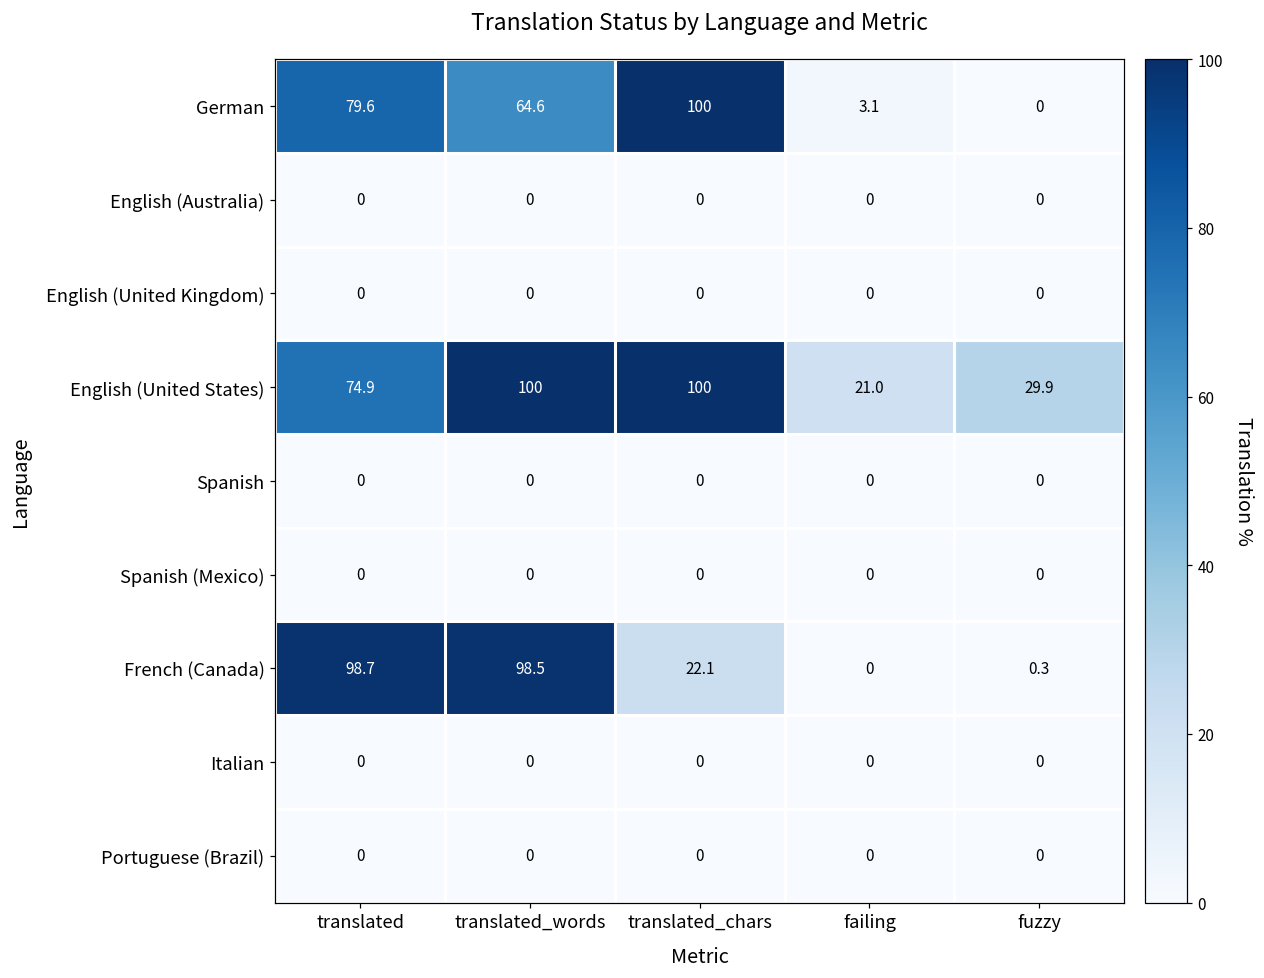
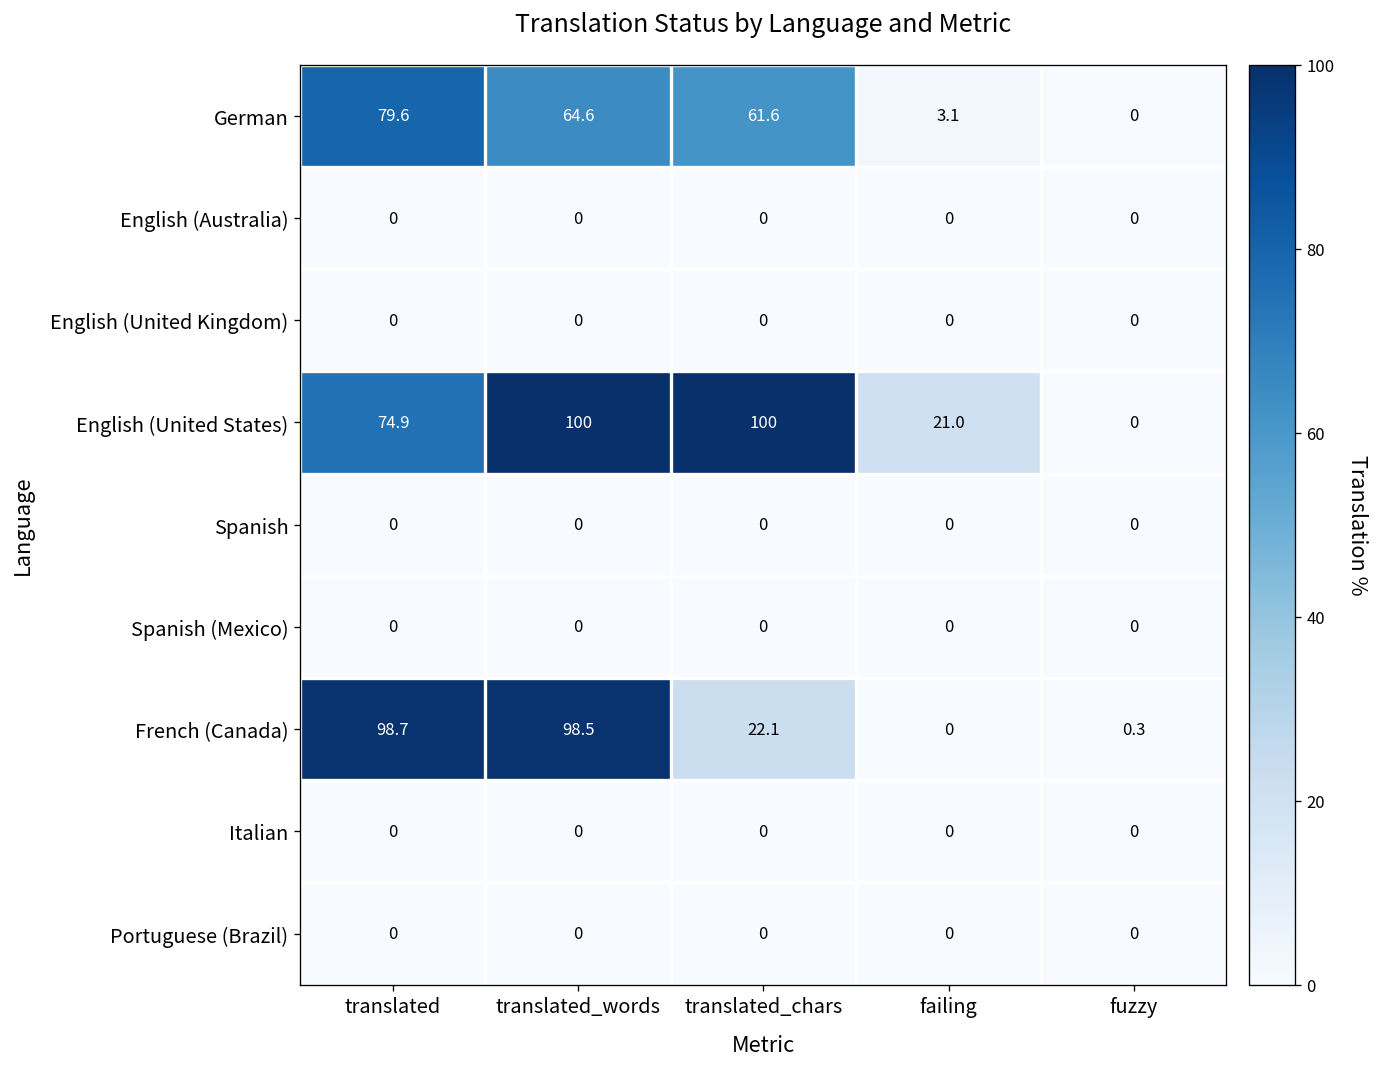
German, translated_chars: 100 -> 61.6
English (United States), fuzzy: 29.9 -> 0
